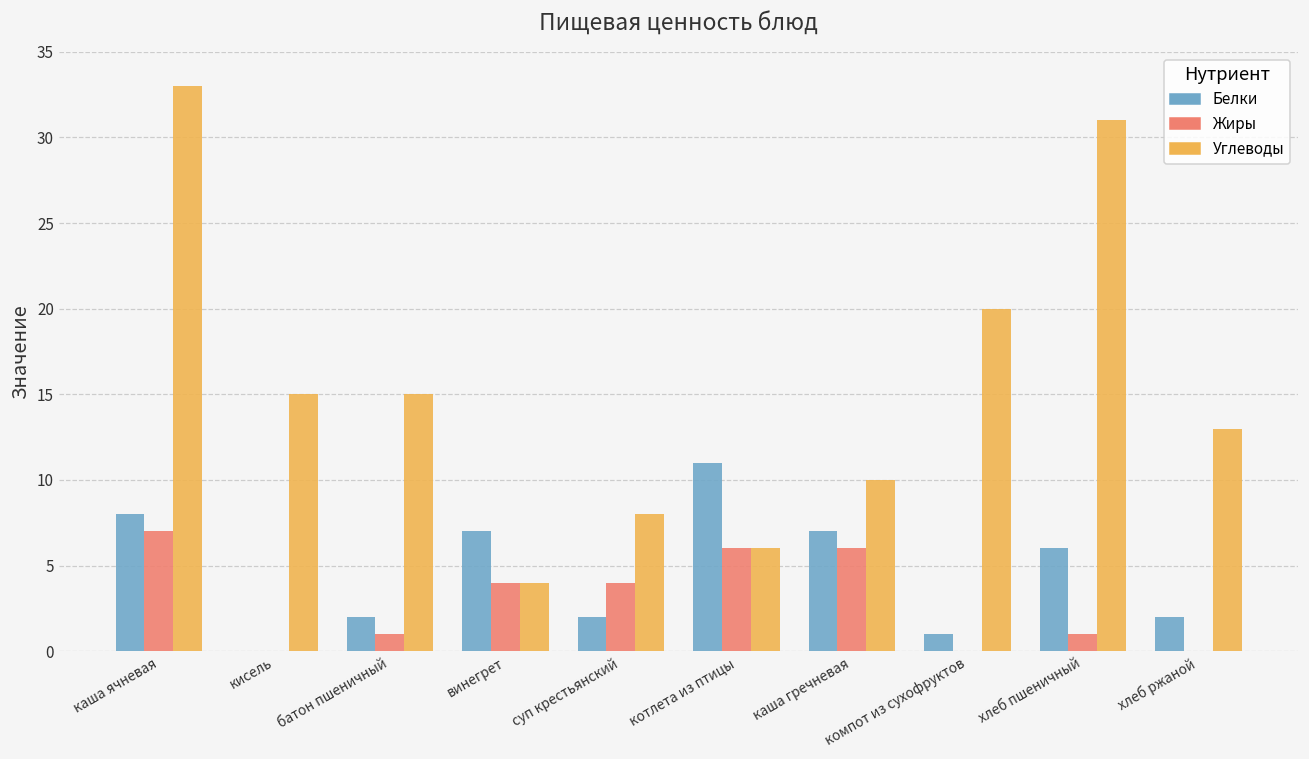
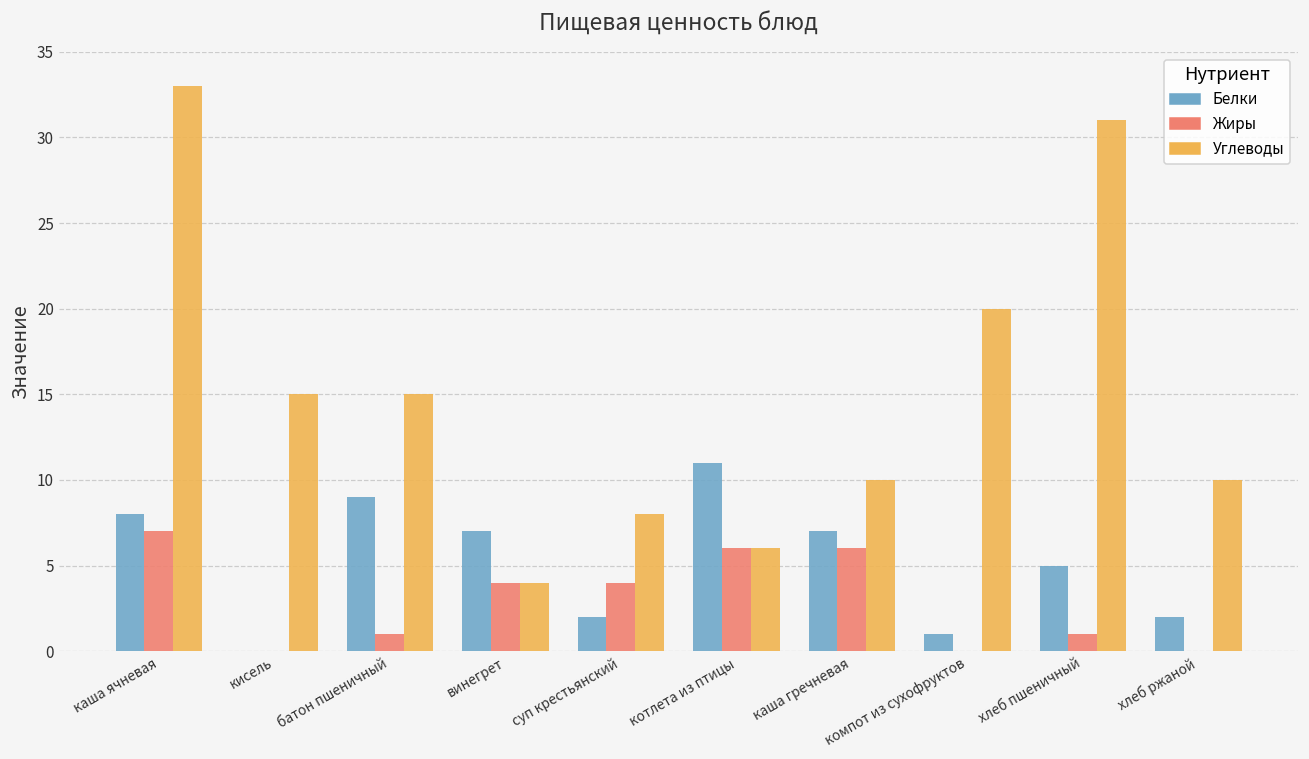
Белки, батон пшеничный: 2 -> 9
Белки, хлеб пшеничный: 6 -> 5
Углеводы, хлеб ржаной: 13 -> 10
